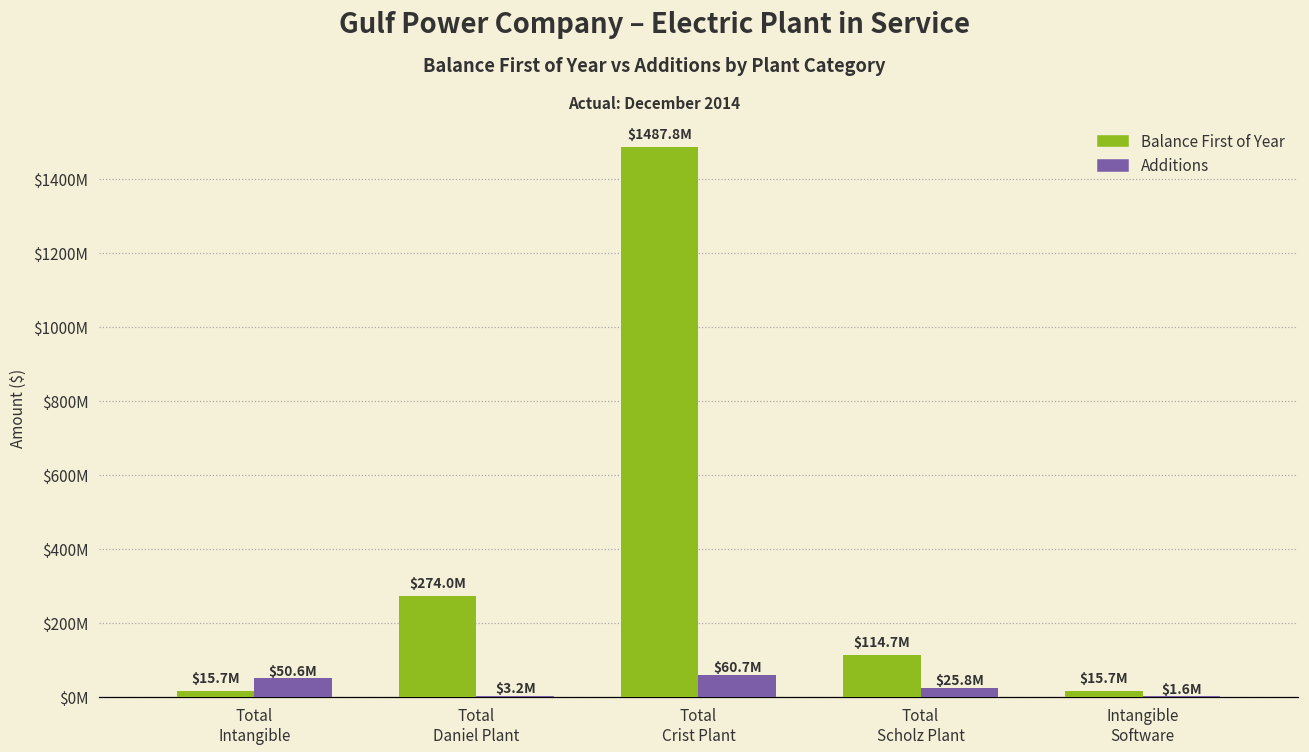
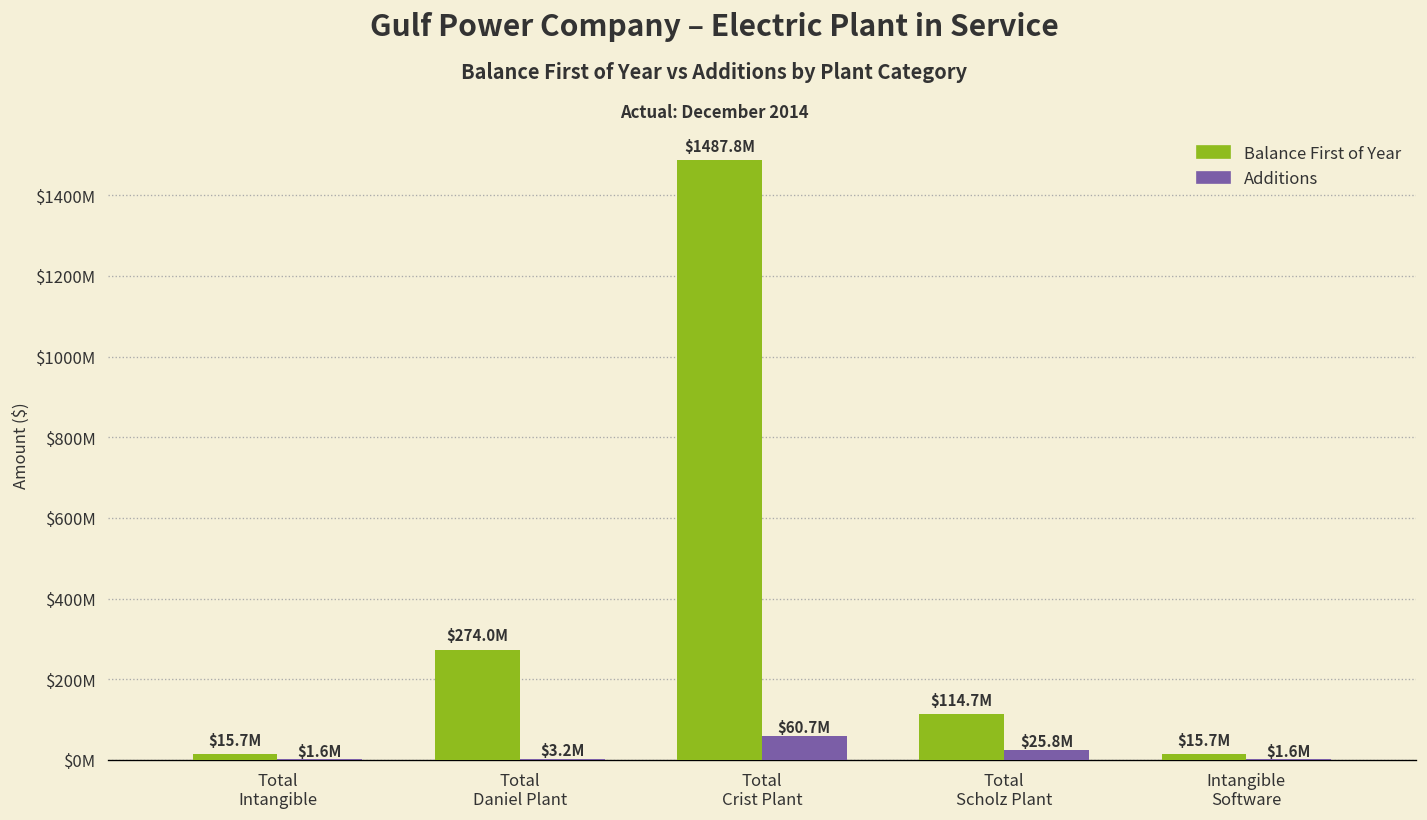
Additions, Total Intangible: $50.6M -> $1.6M
